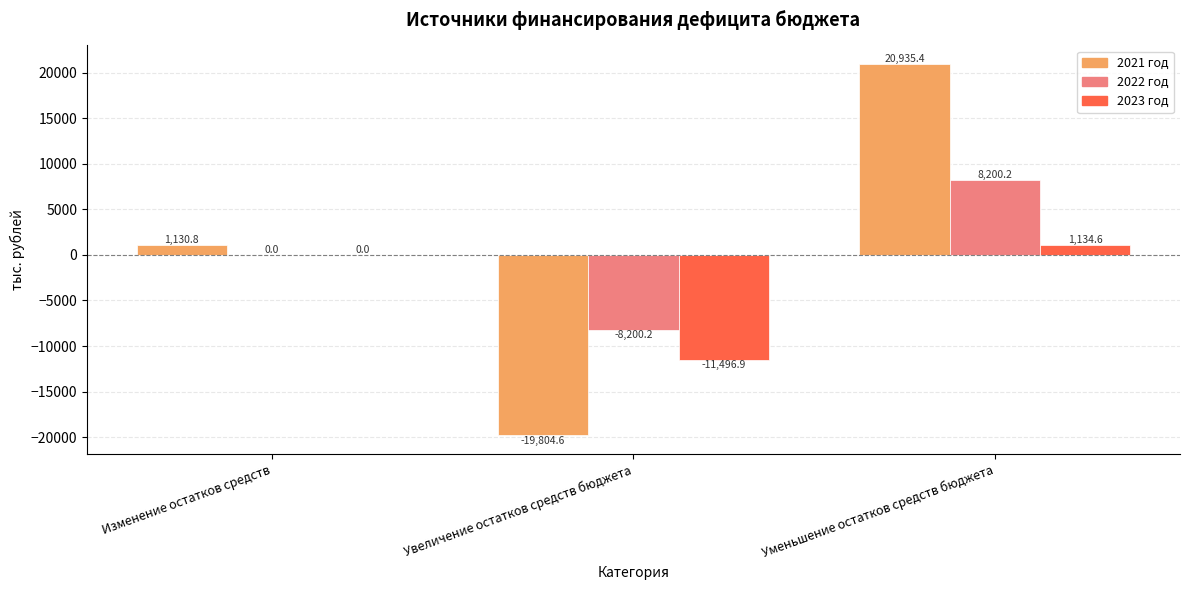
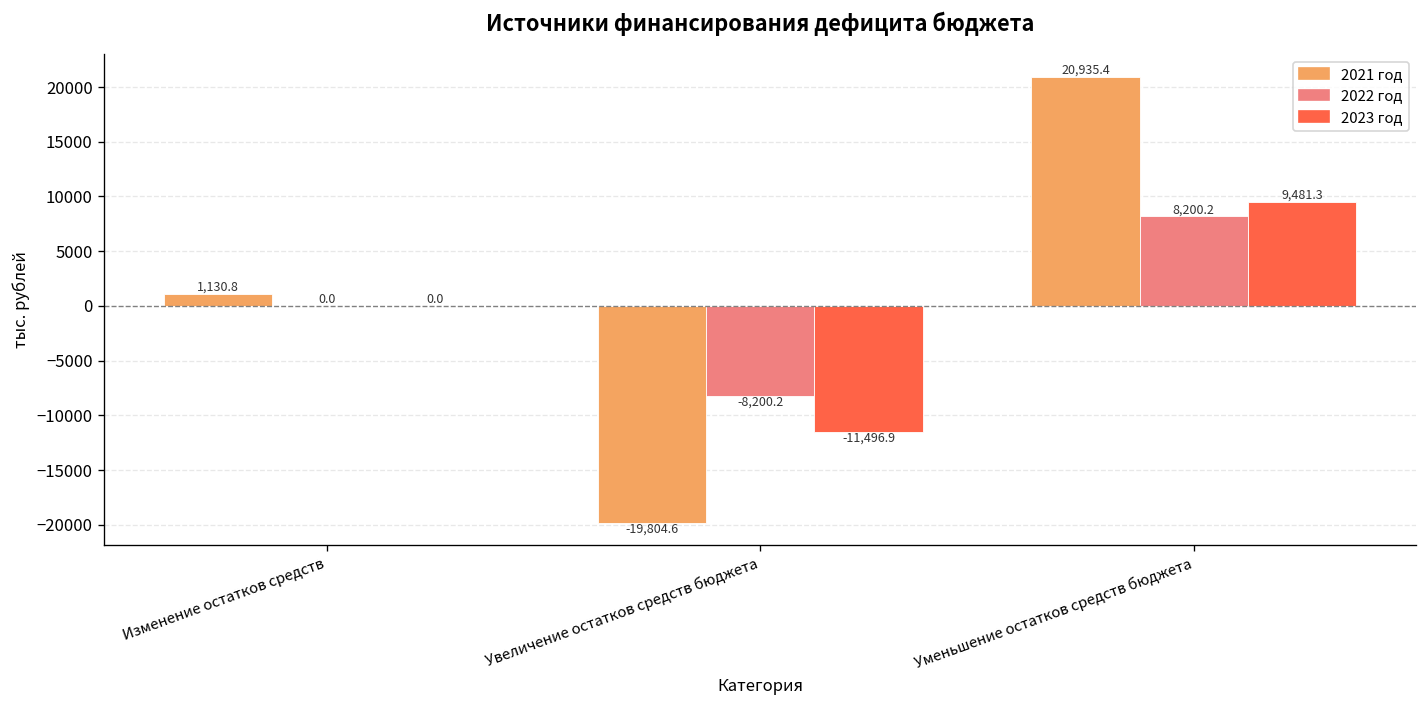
2023 год, Уменьшение остатков средств бюджета: 1,134.6 -> 9,481.3
